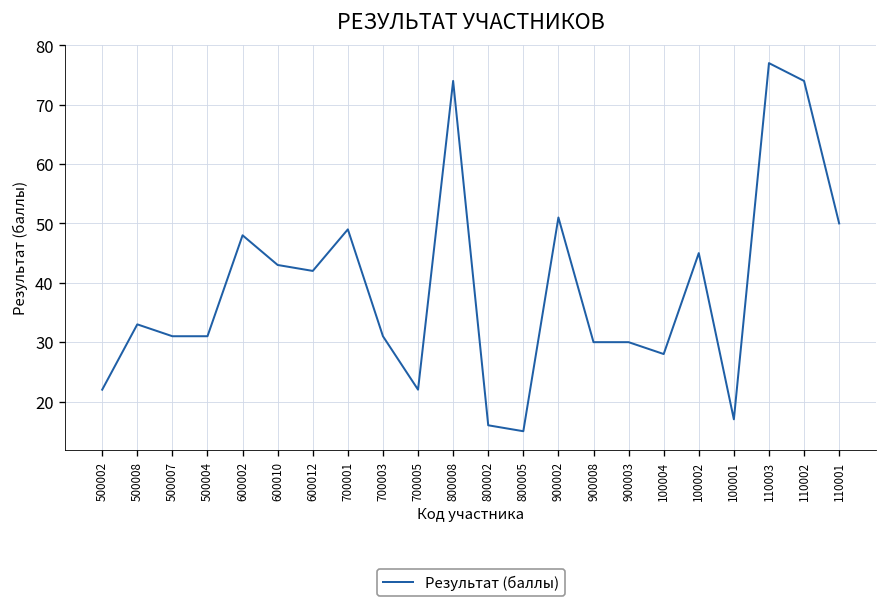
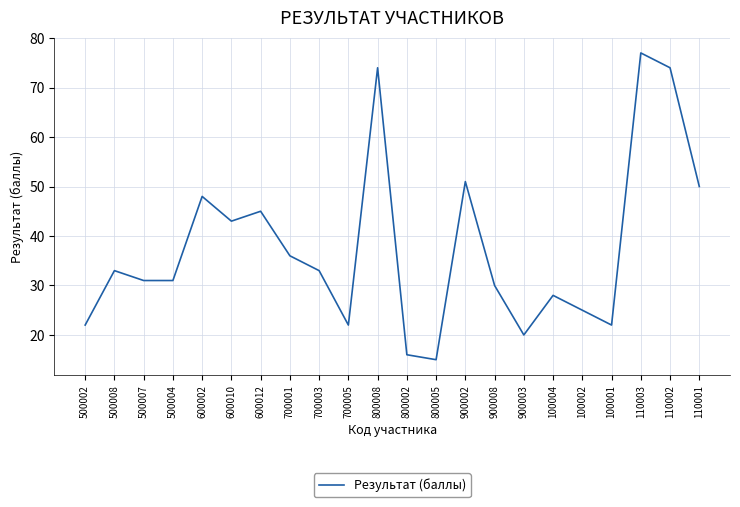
600012: 42 -> 45
700001: 49 -> 36
700003: 31 -> 33
900003: 30 -> 20
100002: 45 -> 25
100001: 17 -> 22
